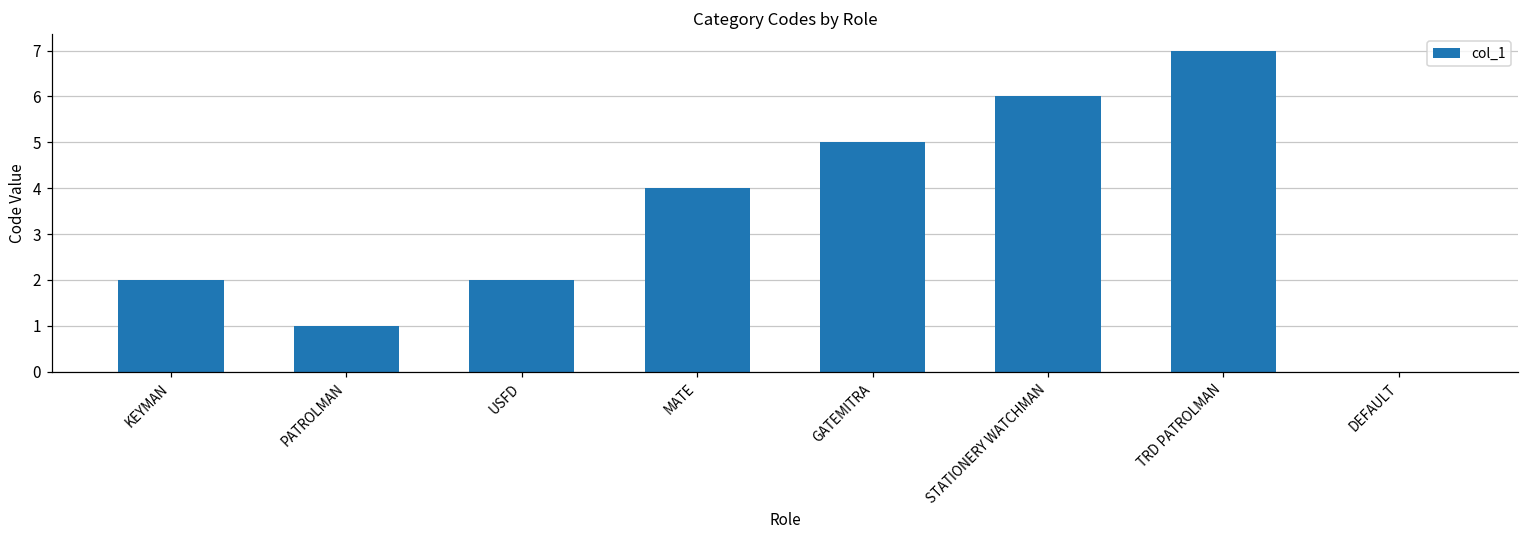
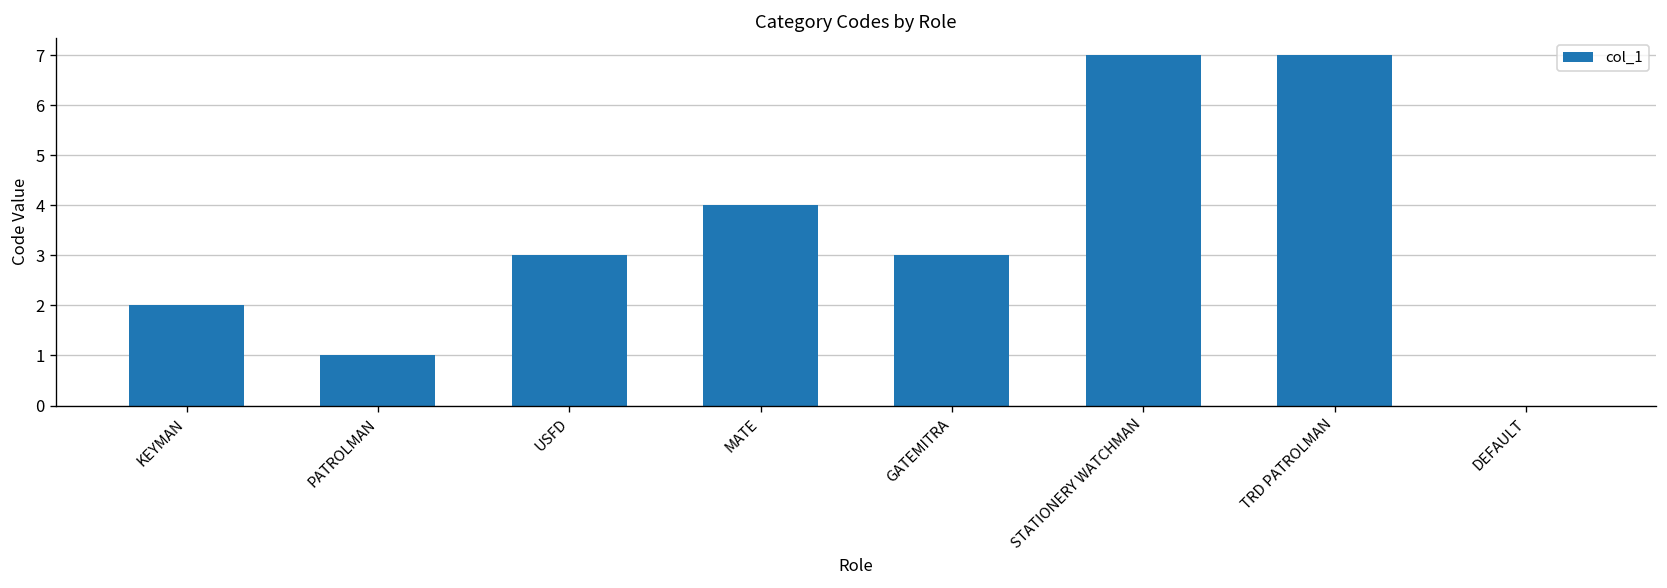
USFD: 2 -> 3
GATEMITRA: 5 -> 3
STATIONERY WATCHMAN: 6 -> 7
